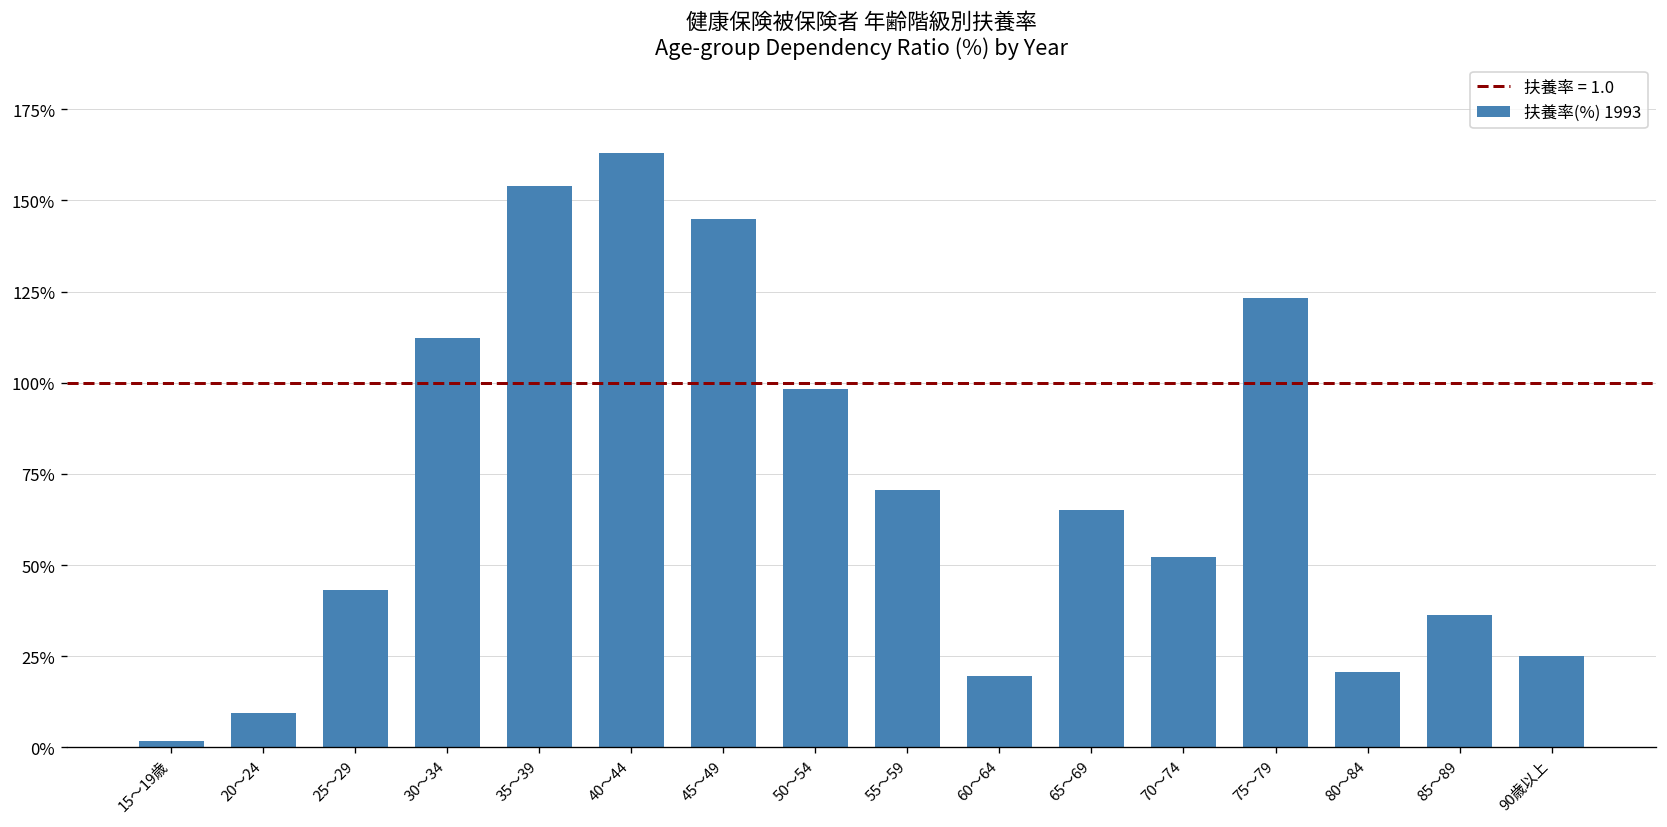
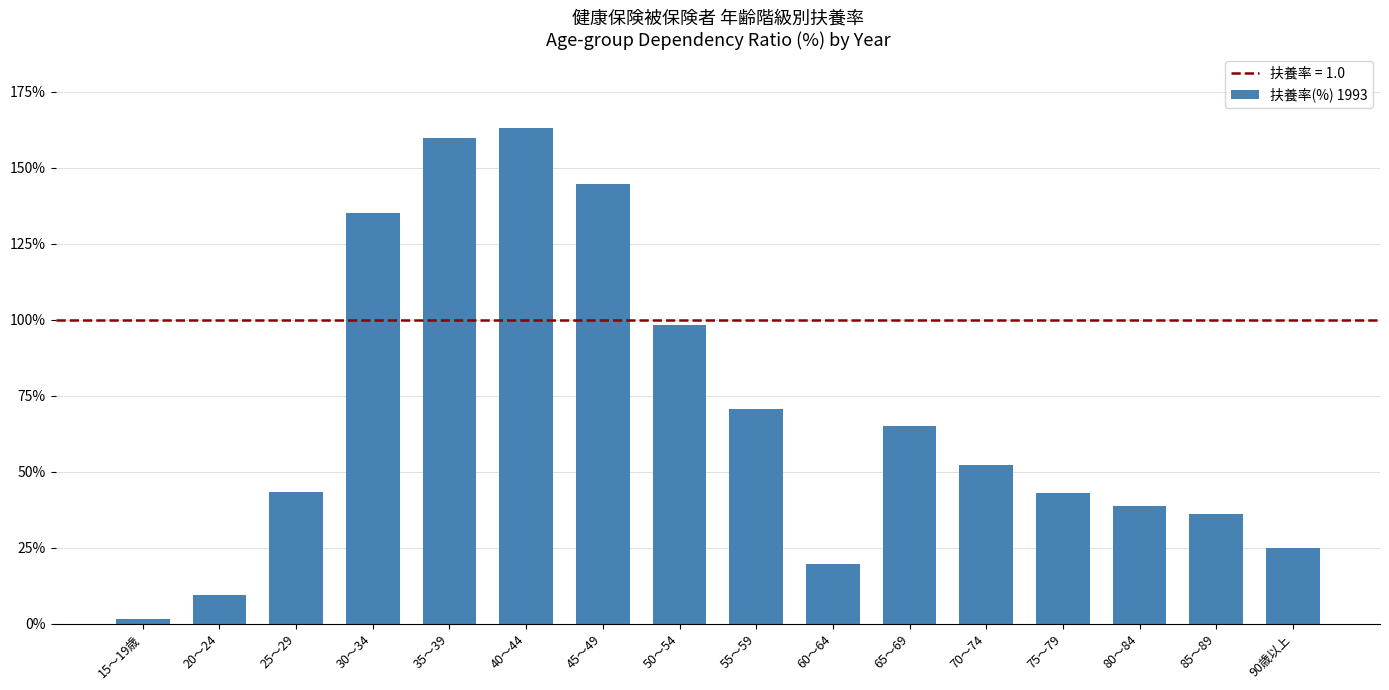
30～34: 112% -> 135%
35～39: 154% -> 160%
75～79: 123% -> 43%
80～84: 21% -> 39%
